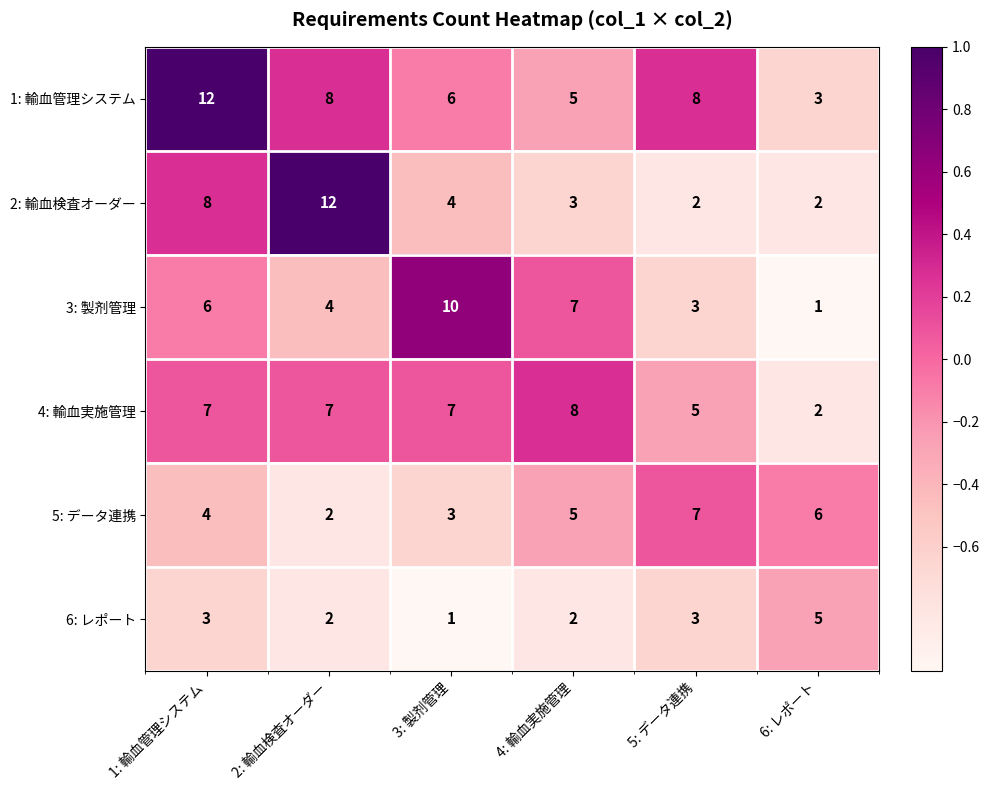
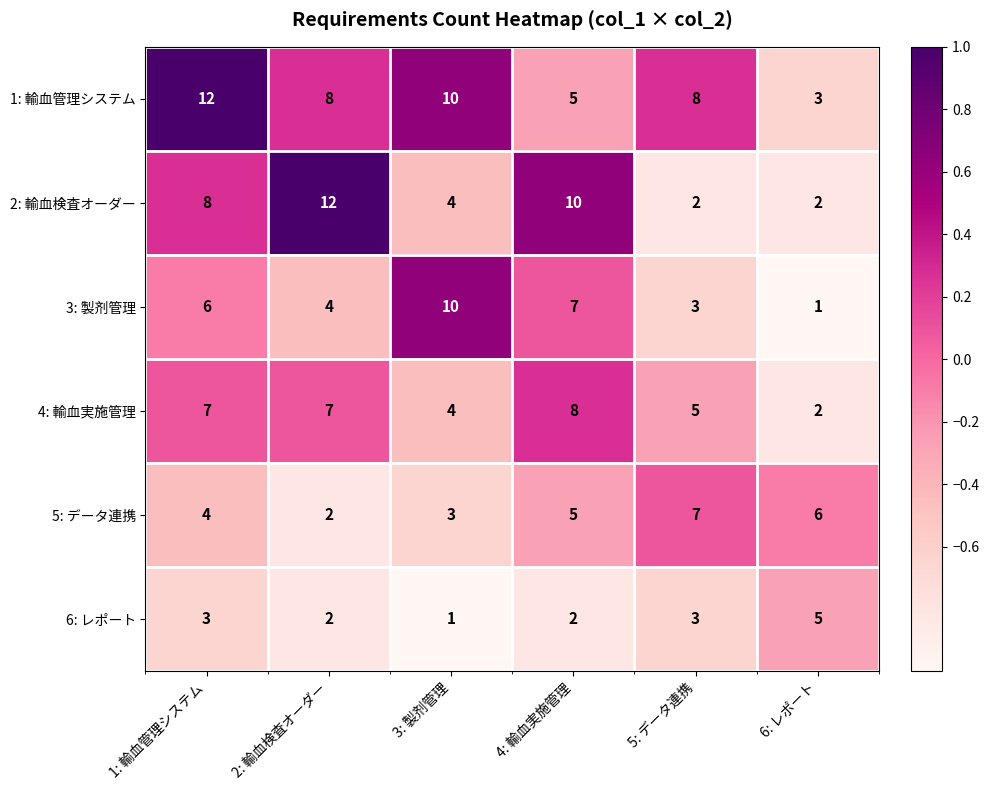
1: 輸血管理システム, 3: 製剂管理: 6 -> 10
2: 輸血検査オーダー, 4: 輸血実施管理: 3 -> 10
4: 輸血実施管理, 3: 製剂管理: 7 -> 4
